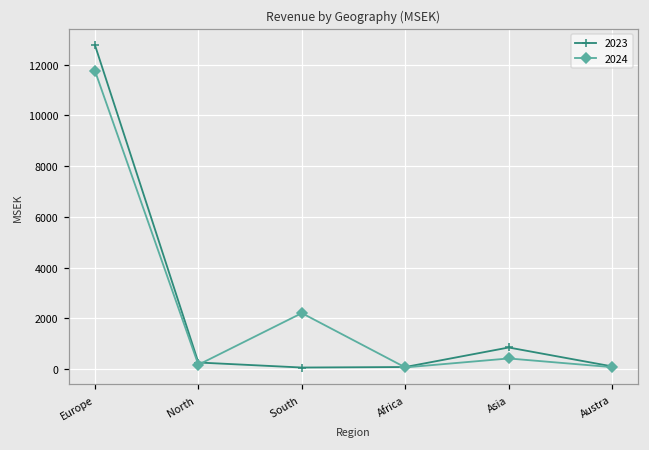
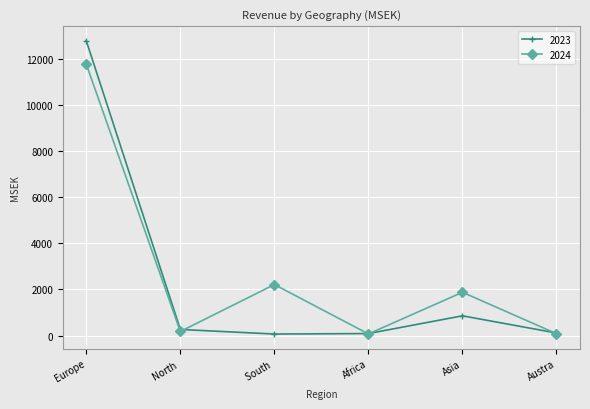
2024, Asia: 400 -> 1900
